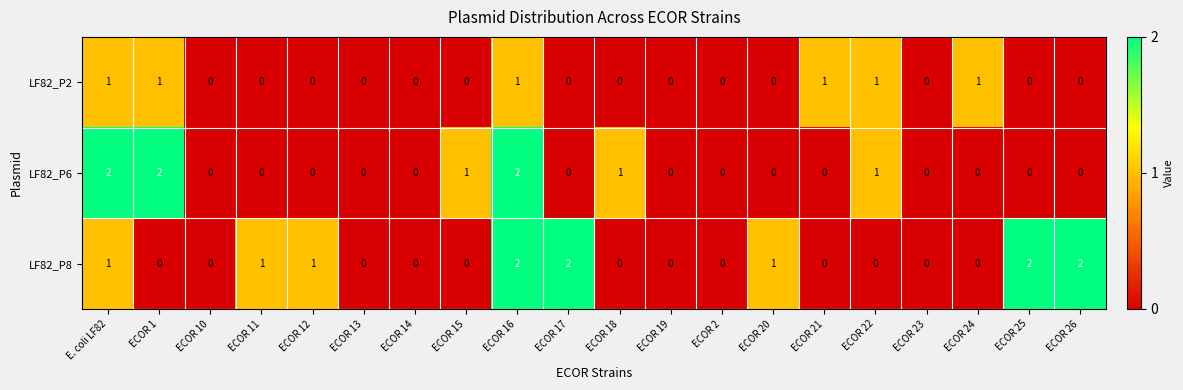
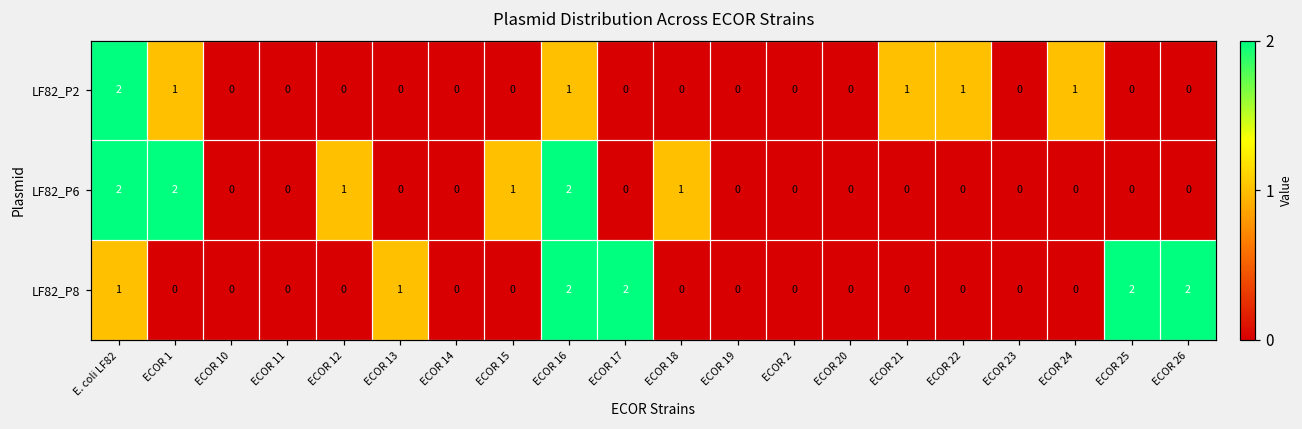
LF82_P2, E. coli LF82: 1 -> 2
LF82_P6, ECOR 12: 0 -> 1
LF82_P6, ECOR 22: 1 -> 0
LF82_P8, ECOR 11: 1 -> 0
LF82_P8, ECOR 12: 1 -> 0
LF82_P8, ECOR 13: 0 -> 1
LF82_P8, ECOR 20: 1 -> 0
